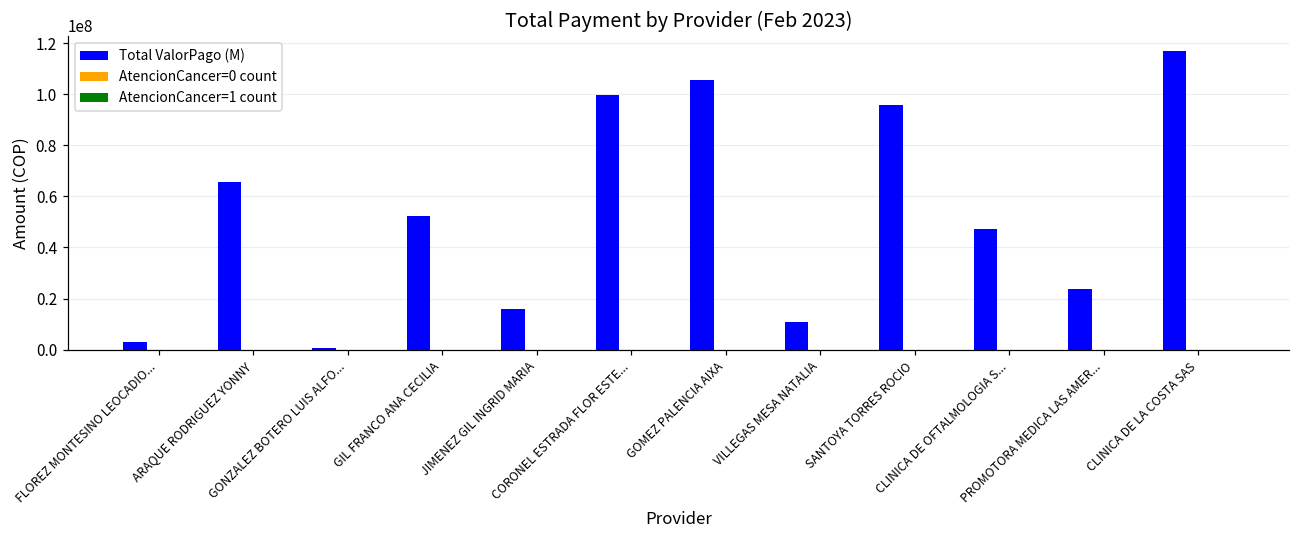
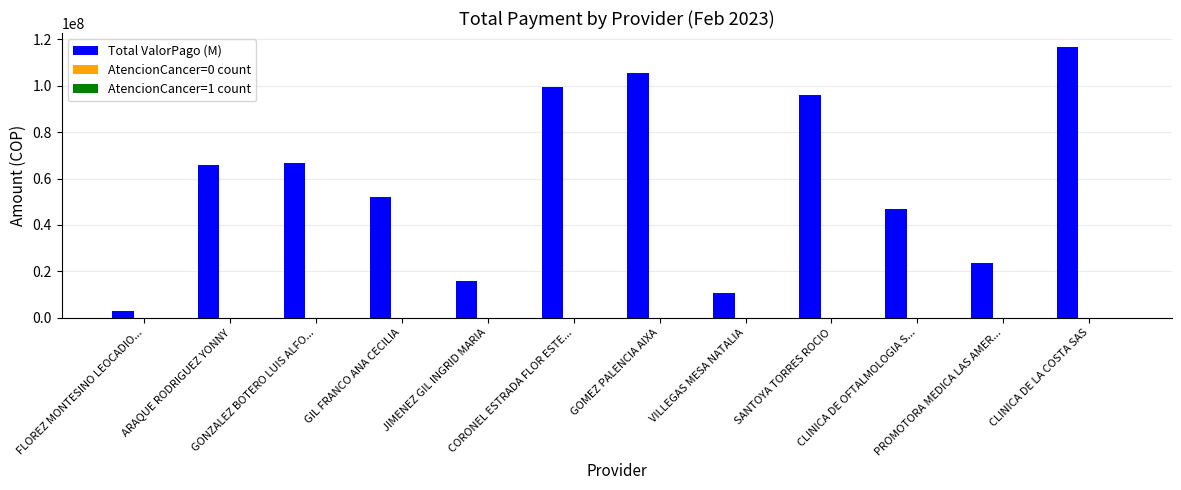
Total ValorPago (M), GONZALEZ BOTERO LUIS ALFO...: 1000000 -> 67000000
